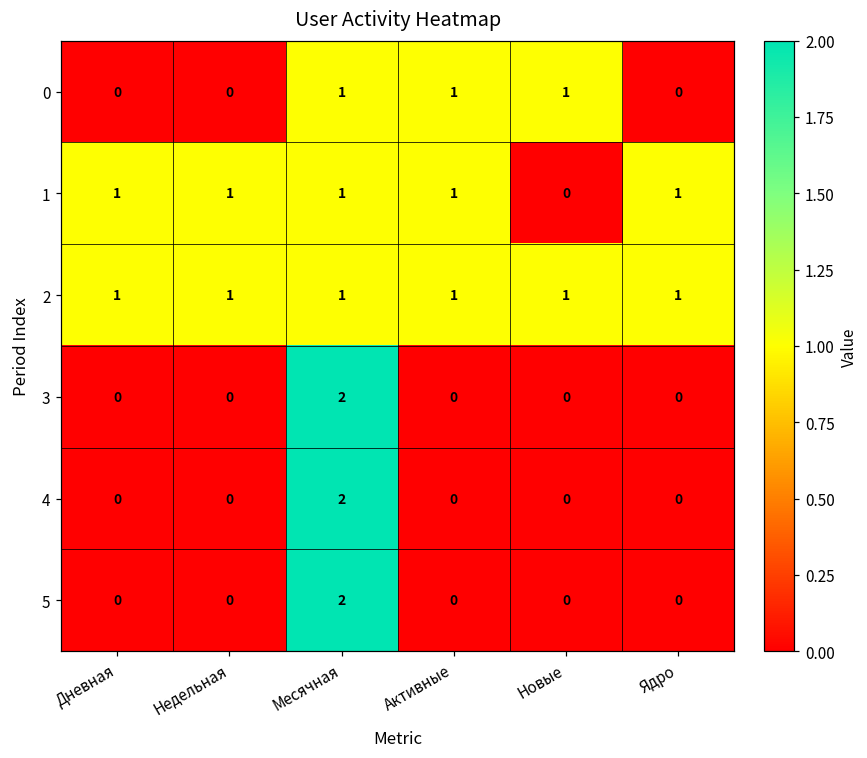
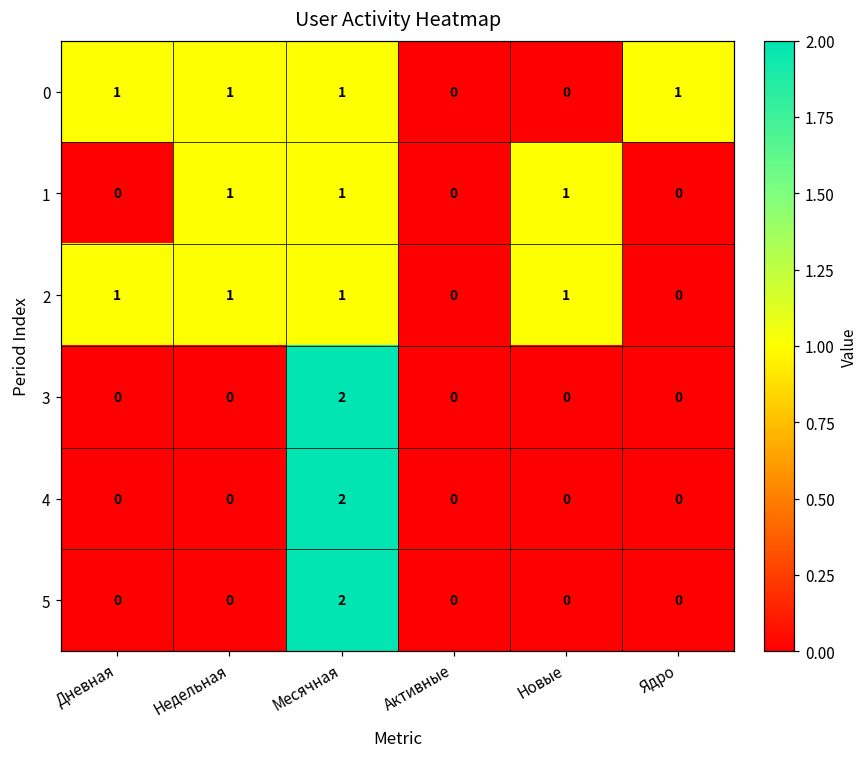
0, Дневная: 0 -> 1
0, Недельная: 0 -> 1
0, Активные: 1 -> 0
0, Новые: 1 -> 0
0, Ядро: 0 -> 1
1, Дневная: 1 -> 0
1, Активные: 1 -> 0
1, Новые: 0 -> 1
1, Ядро: 1 -> 0
2, Активные: 1 -> 0
2, Ядро: 1 -> 0
